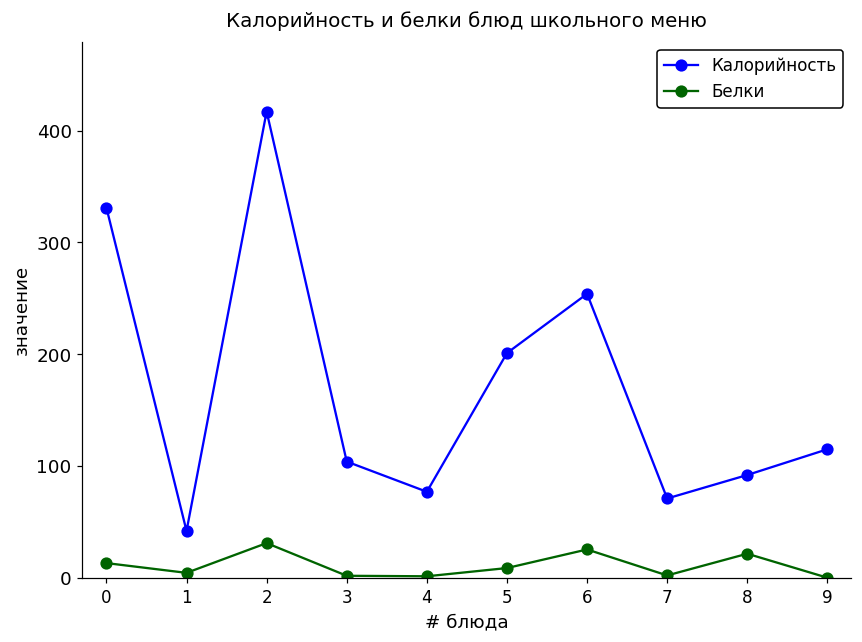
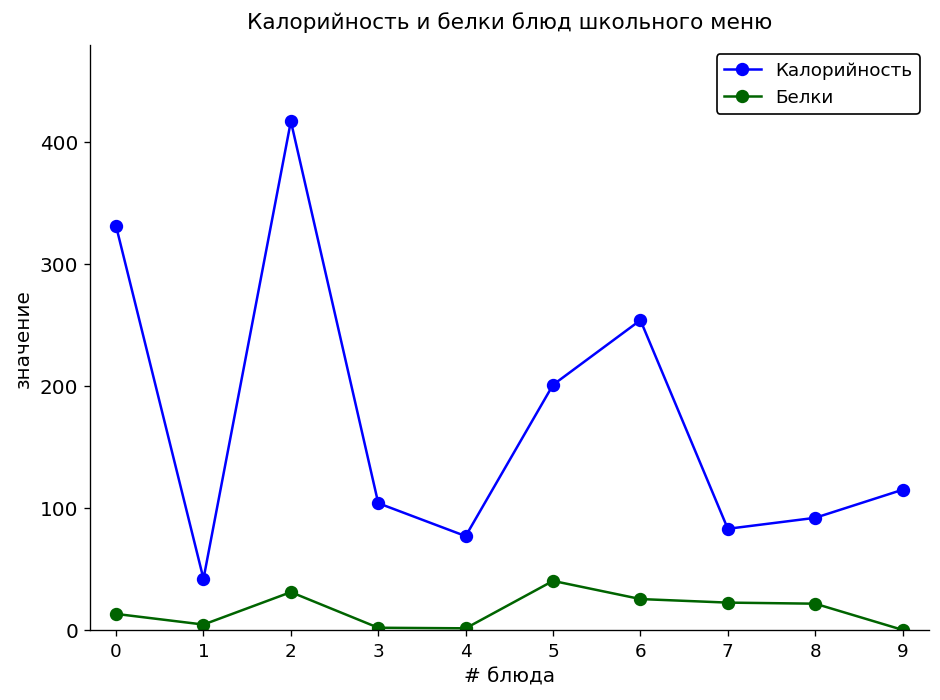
Белки, 5: 9 -> 40
Калорийность, 7: 71 -> 83
Белки, 7: 2 -> 23
